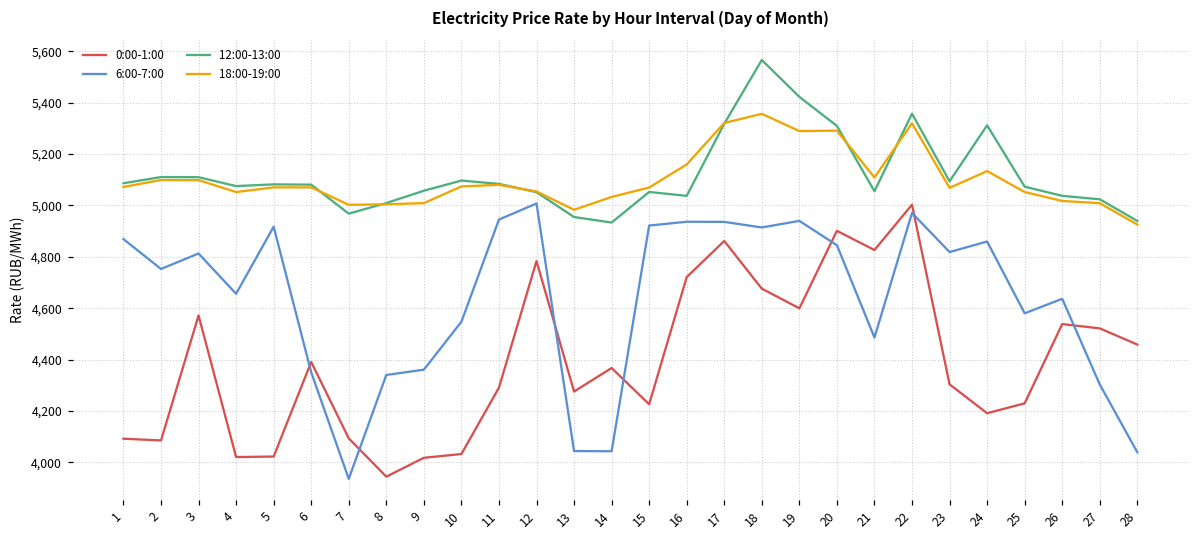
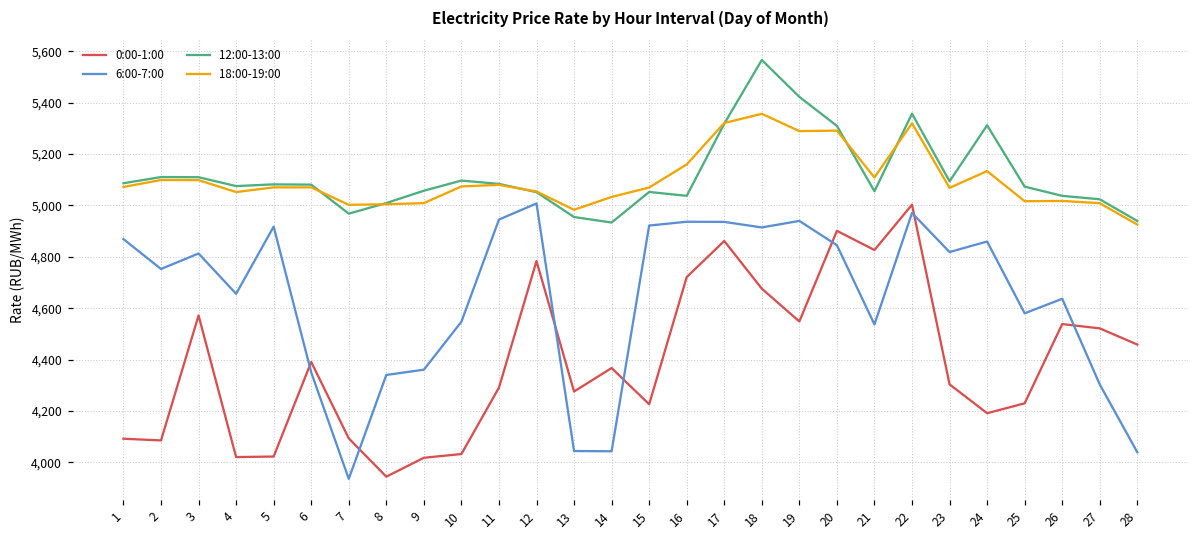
0:00-1:00, 19: 4,600 -> 4,550
6:00-7:00, 21: 4,490 -> 4,540
18:00-19:00, 25: 5,050 -> 5,020
